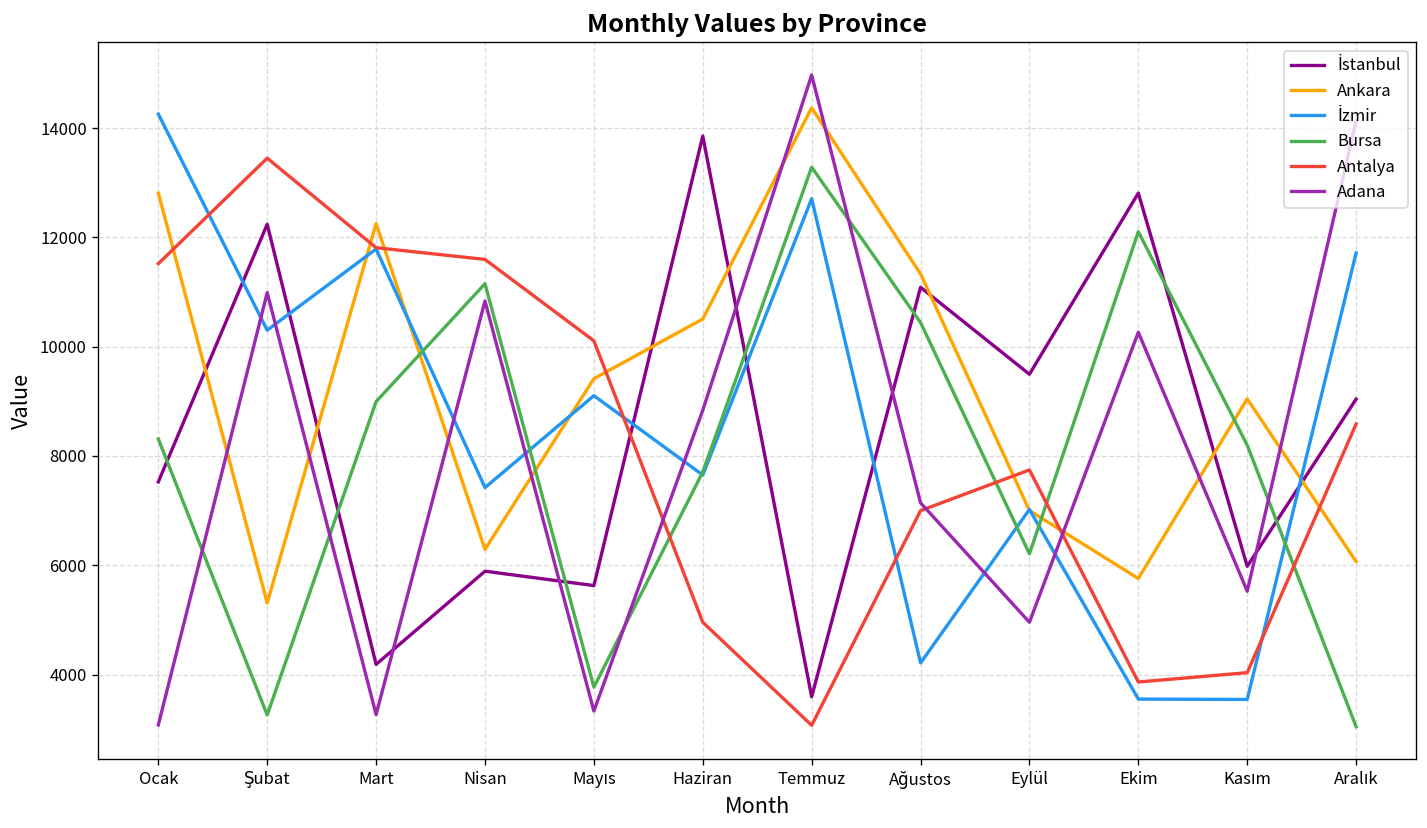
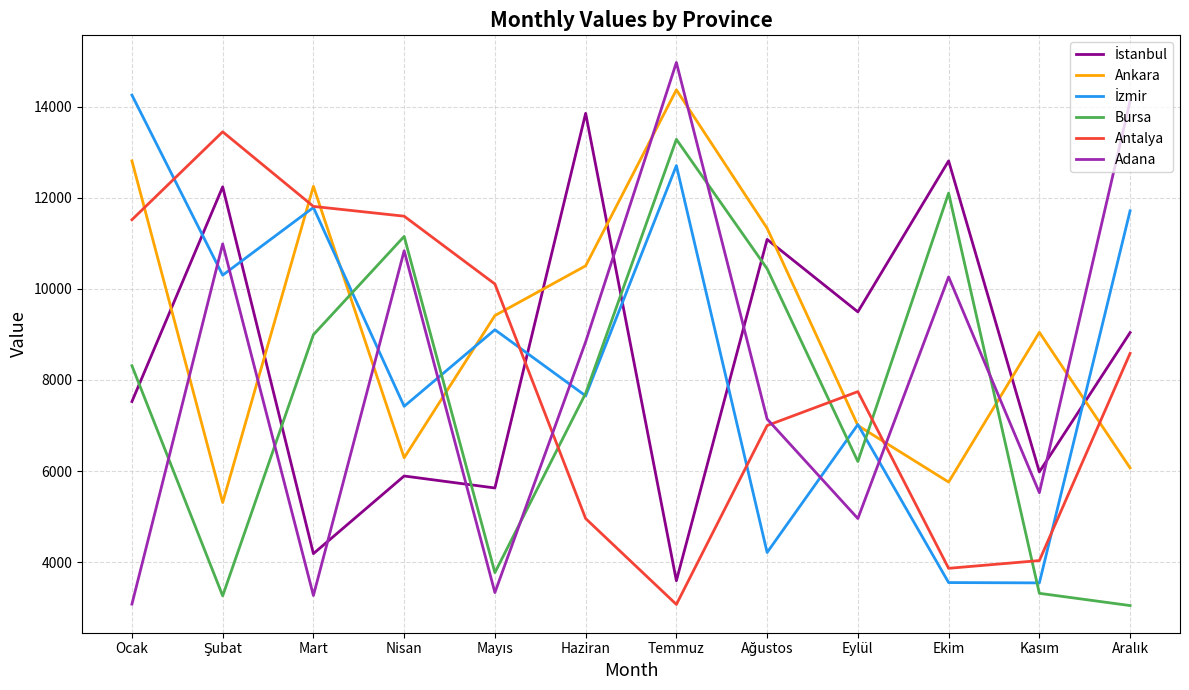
Bursa, Kasım: 8200 -> 3300
